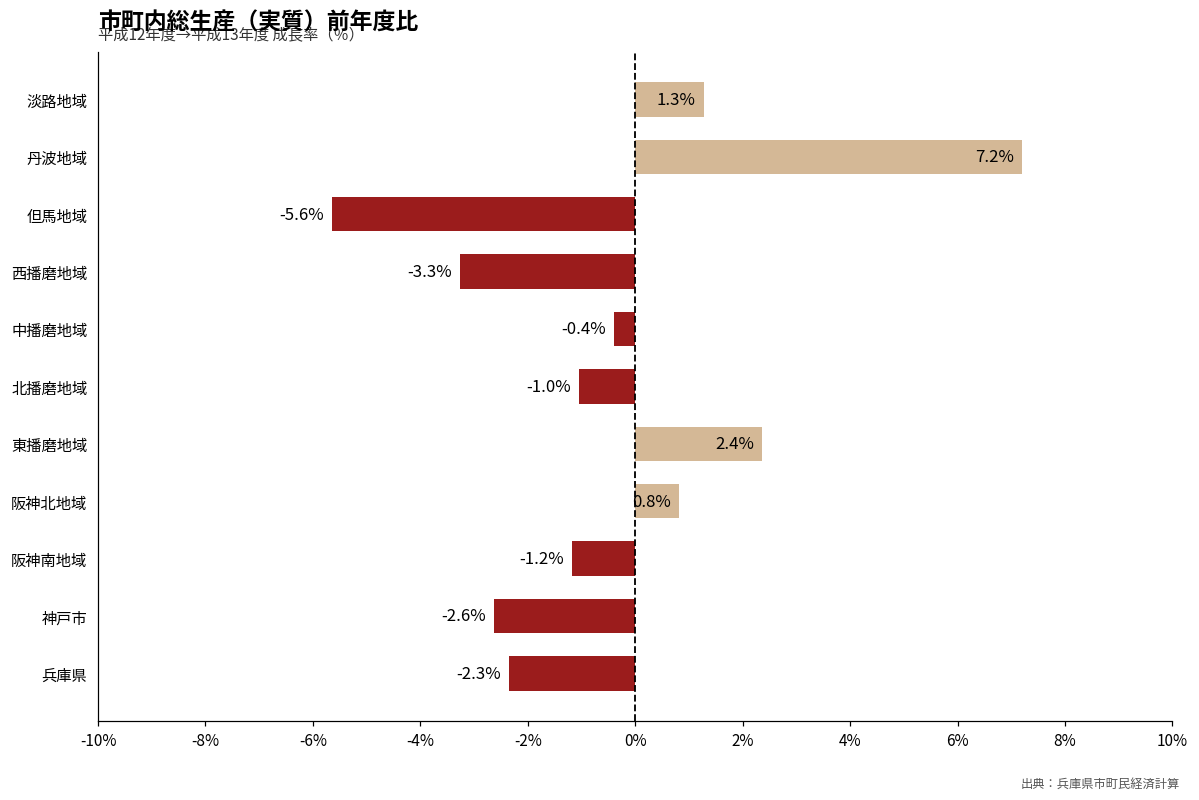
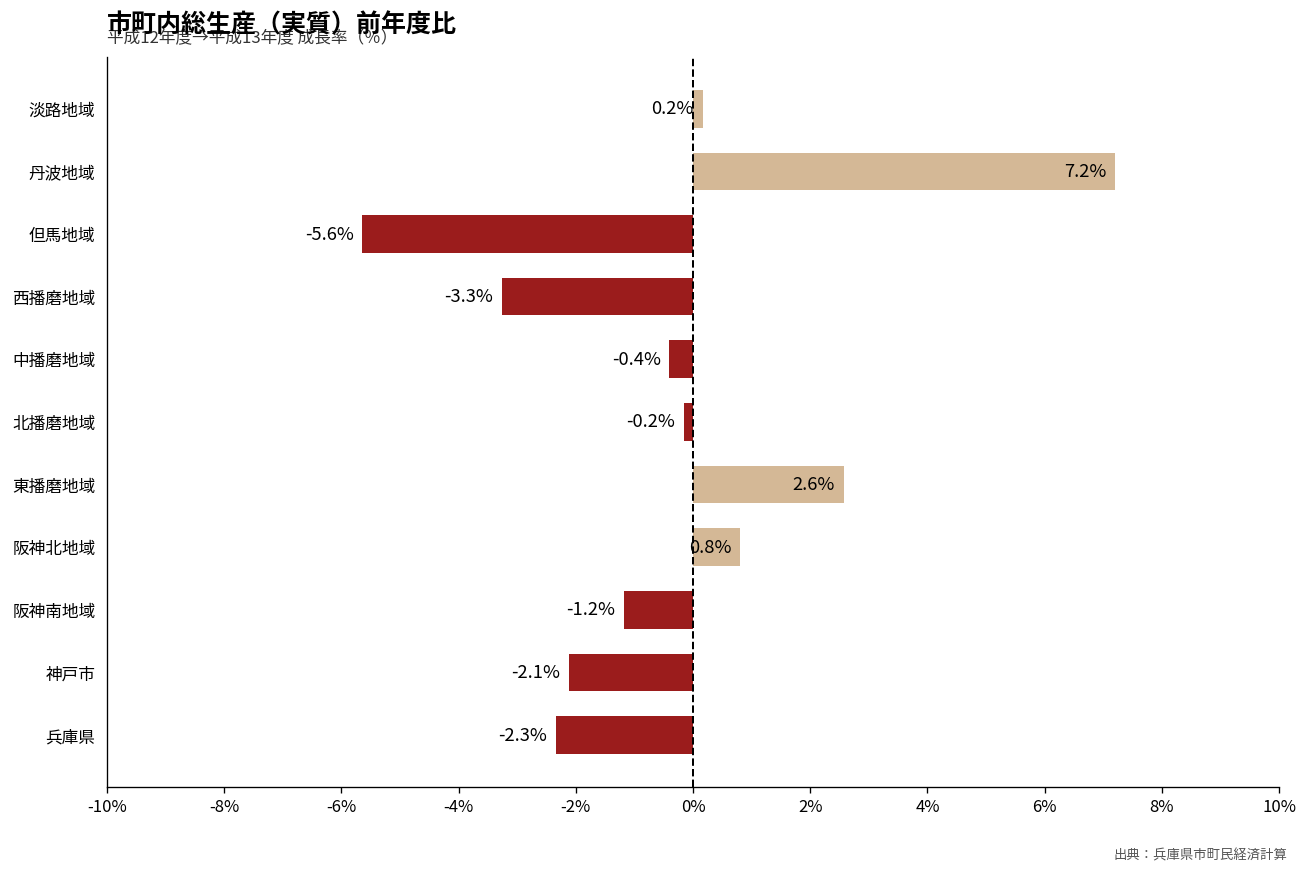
淡路地域: 1.3% -> 0.2%
北播磨地域: -1.0% -> -0.2%
東播磨地域: 2.4% -> 2.6%
神戸市: -2.6% -> -2.1%
